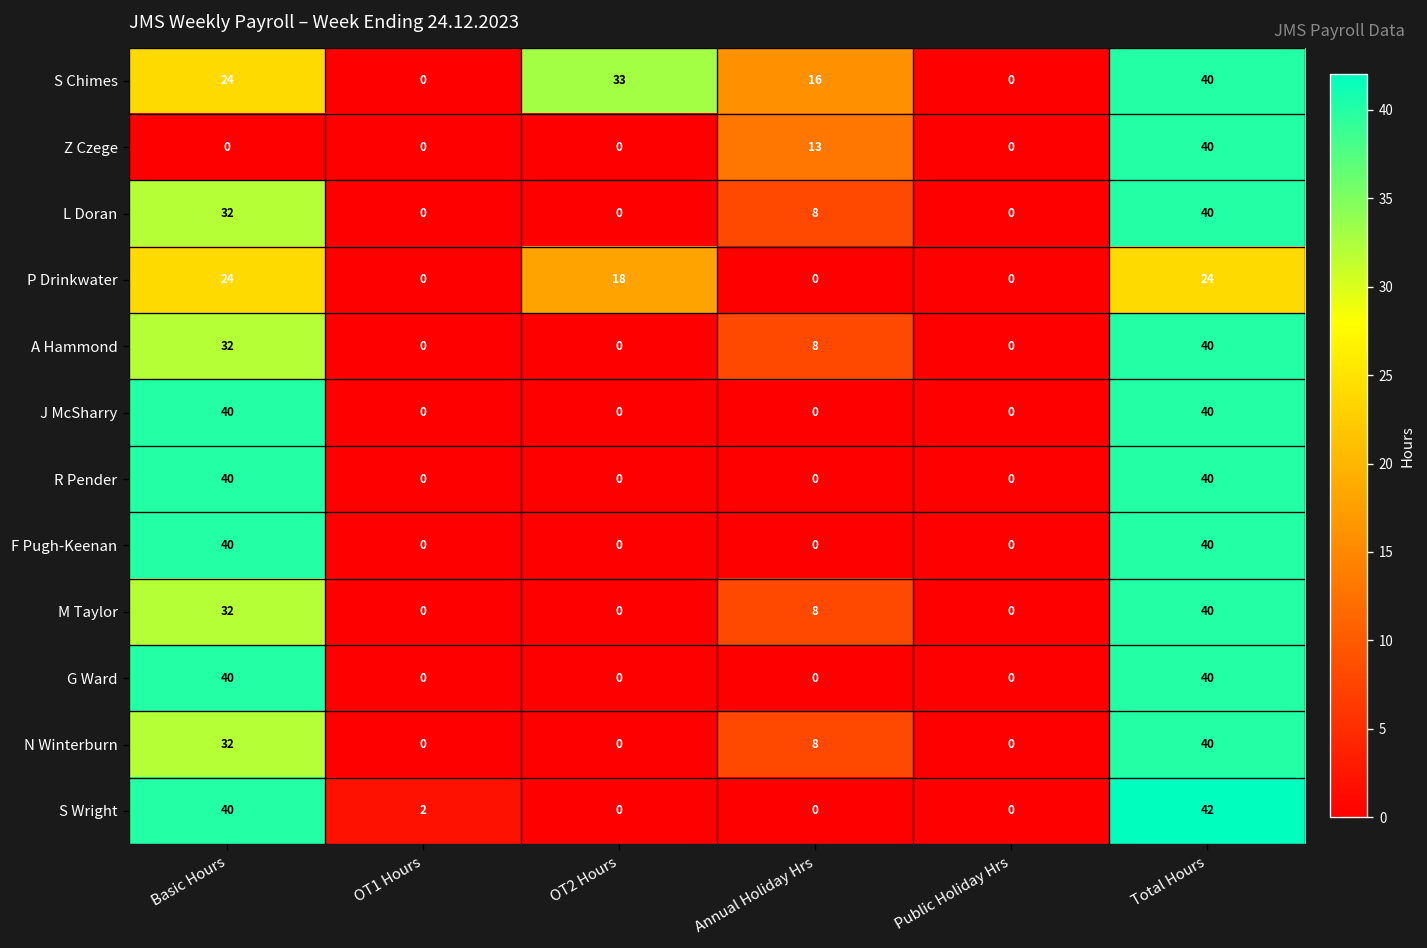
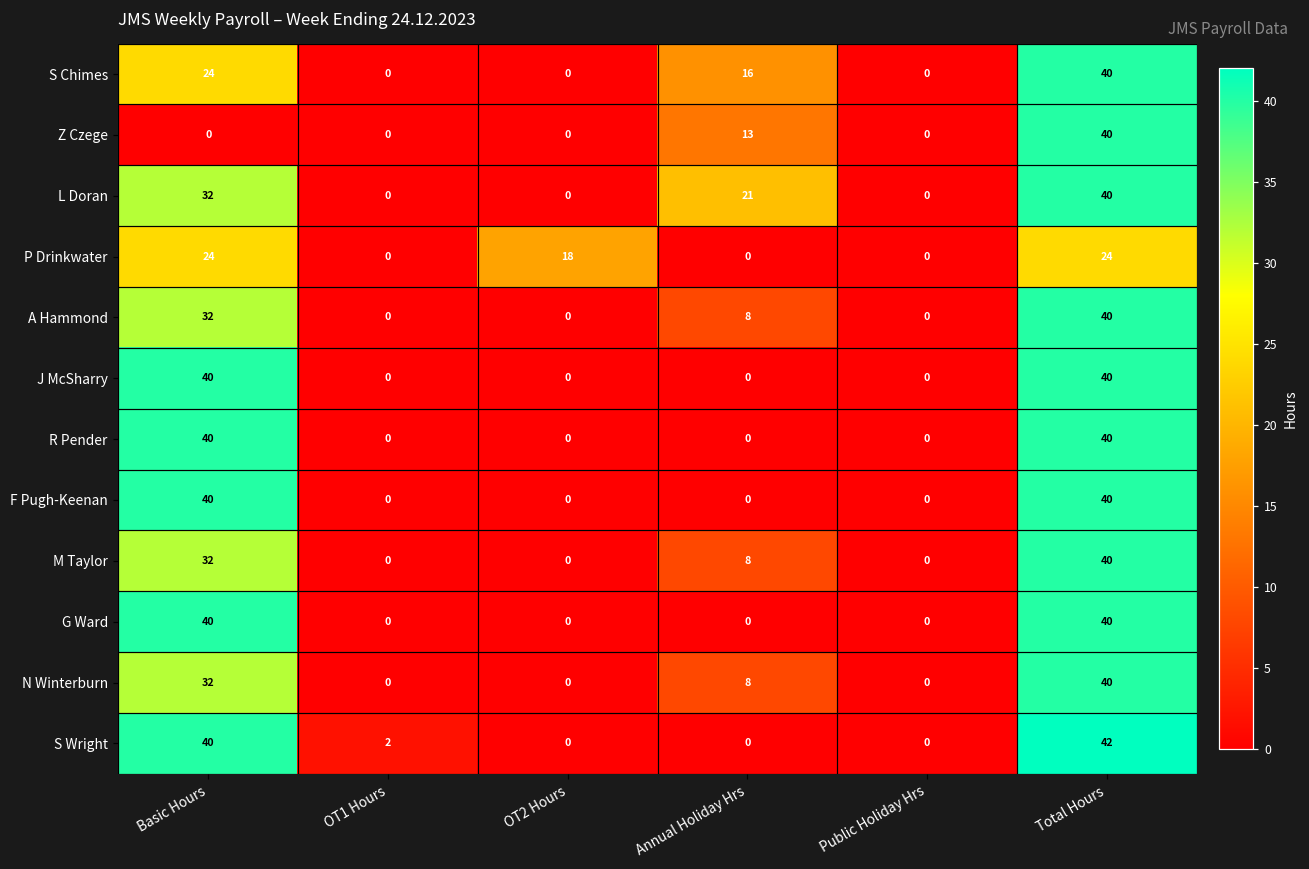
S Chimes, OT2 Hours: 33 -> 0
L Doran, Annual Holiday Hrs: 8 -> 21
